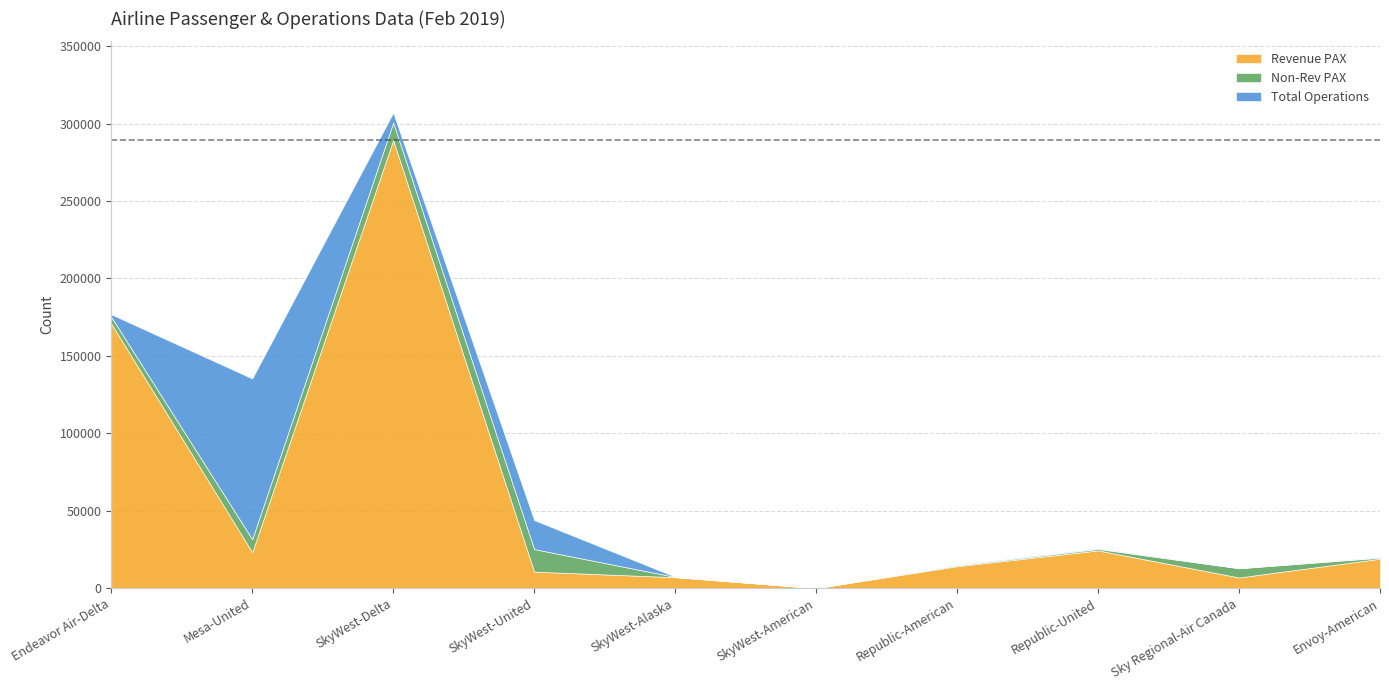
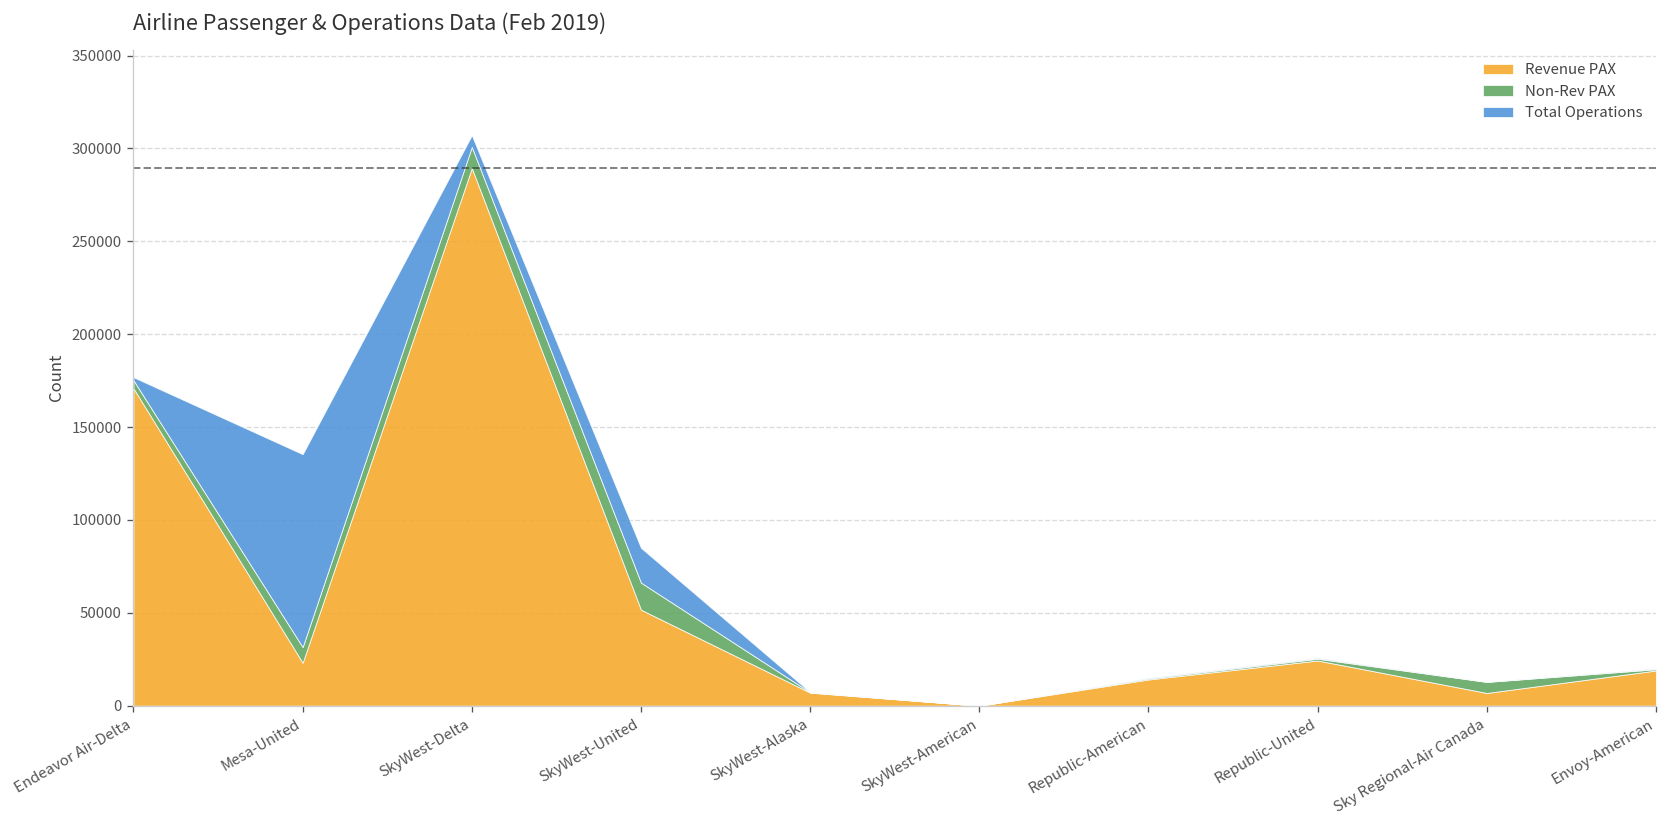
Revenue PAX, SkyWest-United: 11000 -> 52000
